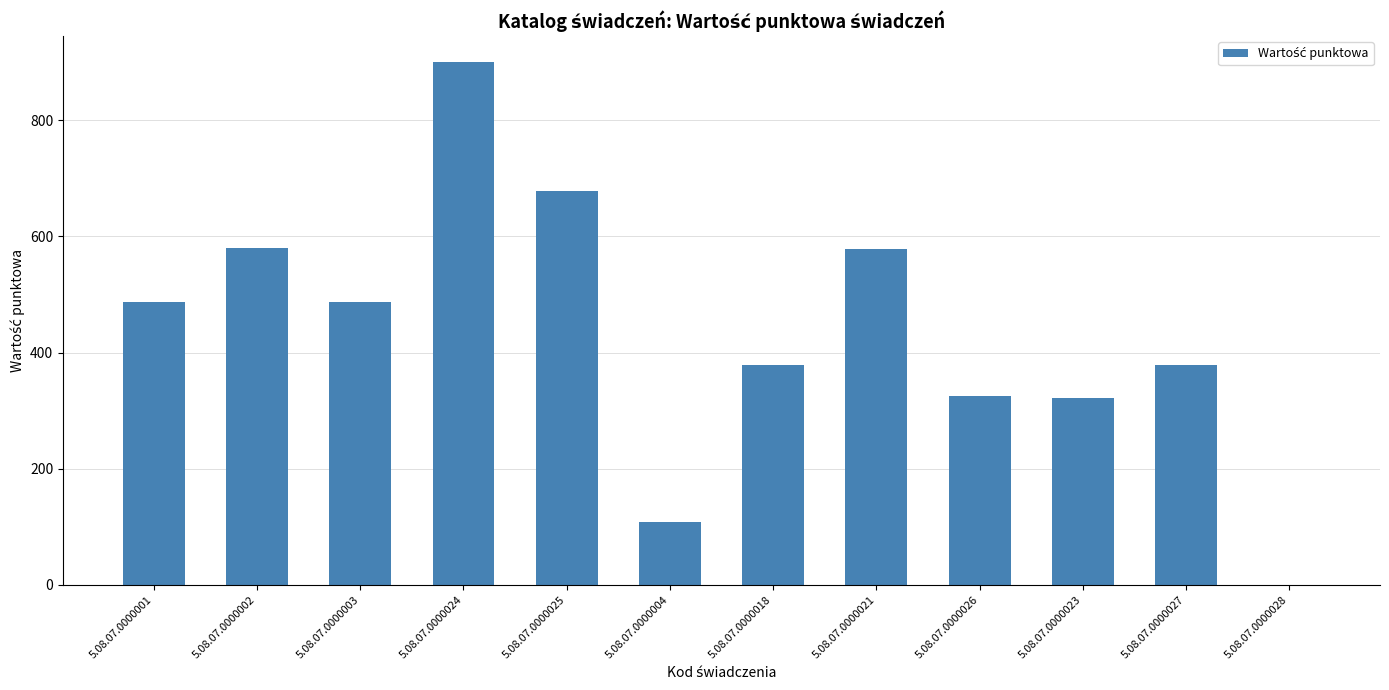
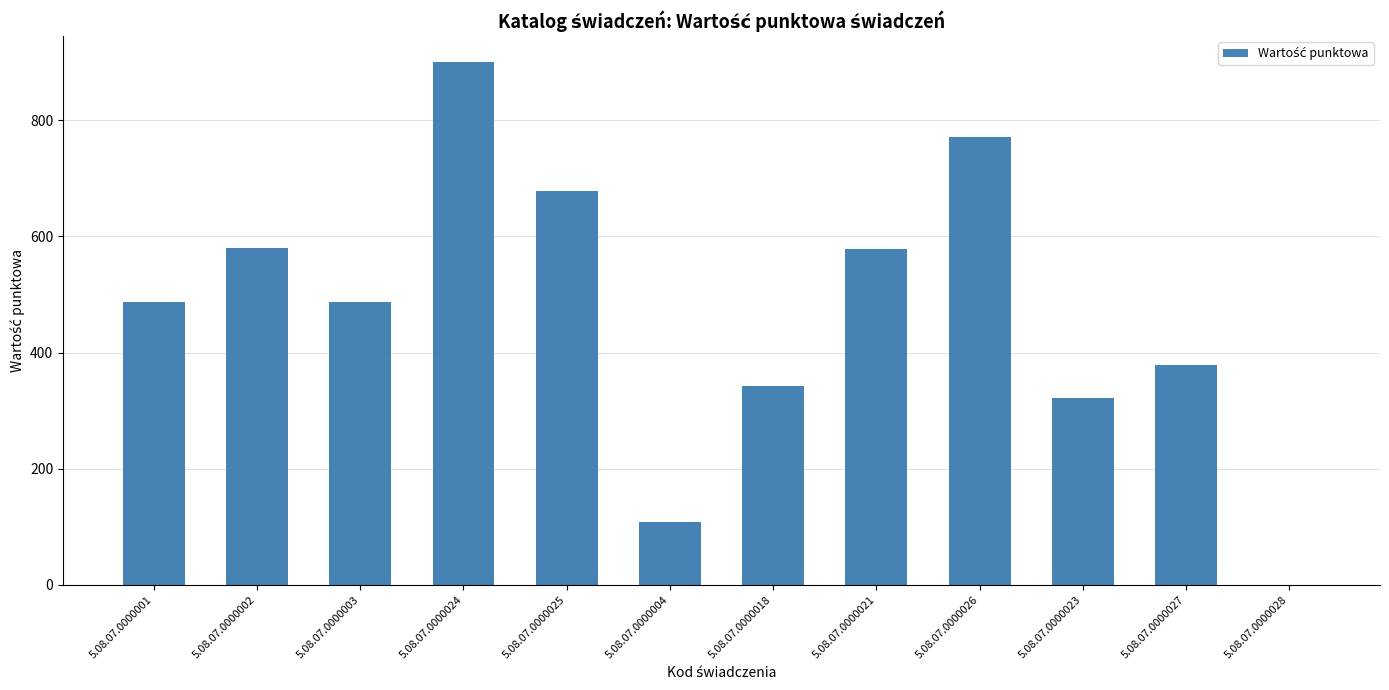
5.08.07.0000018: 380 -> 340
5.08.07.0000026: 320 -> 770
